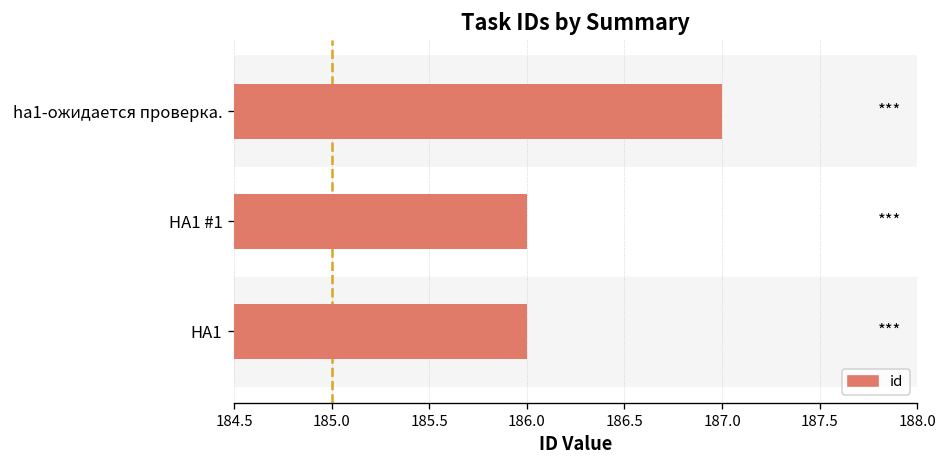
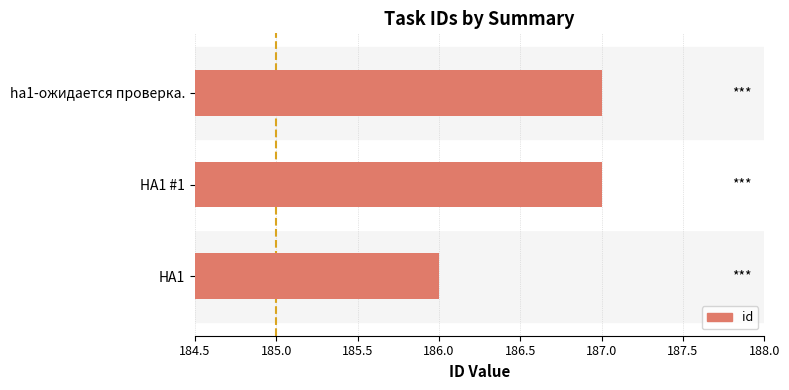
HA1 #1: 186 -> 187
